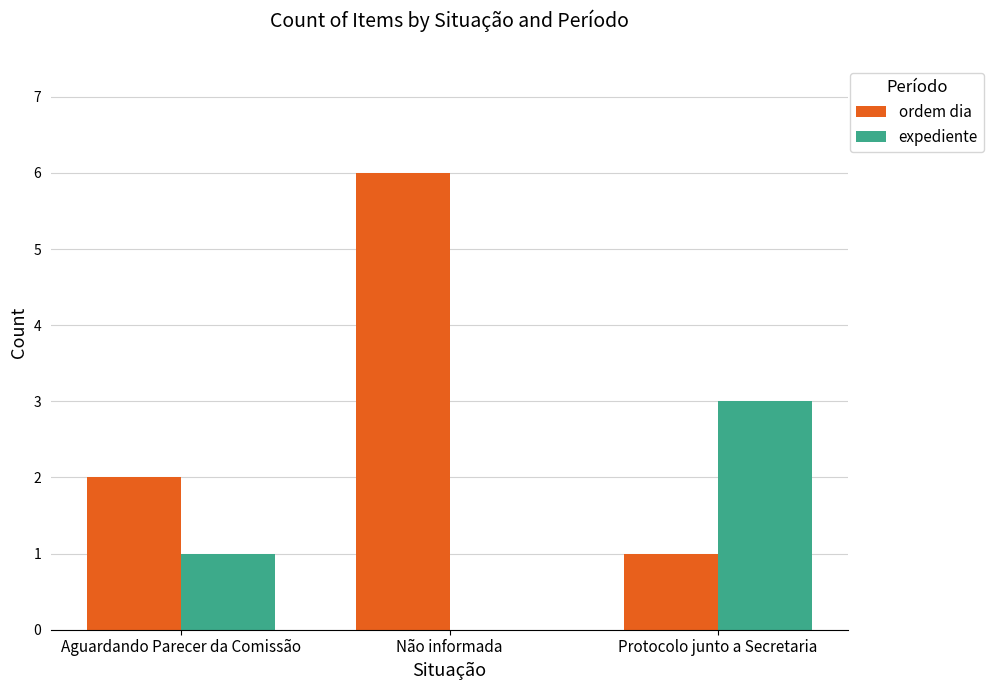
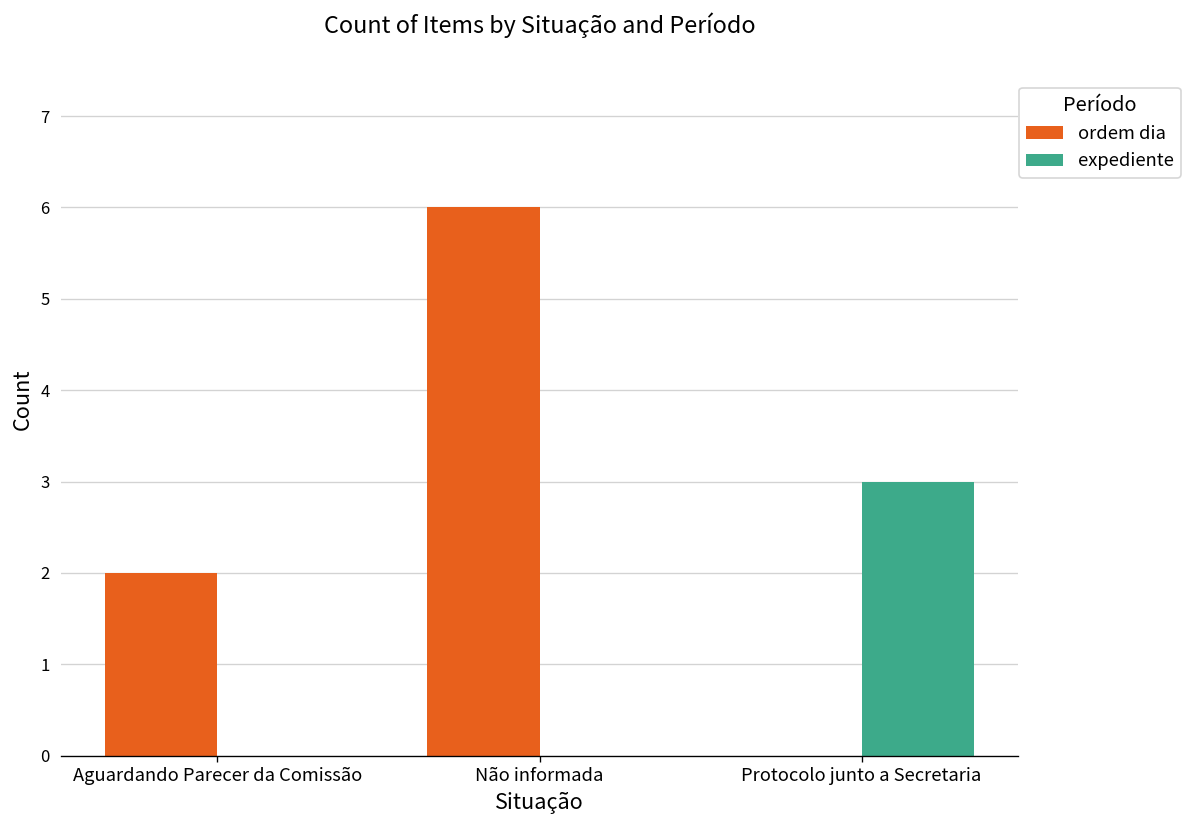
expediente, Aguardando Parecer da Comissão: 1 -> 0
ordem dia, Protocolo junto a Secretaria: 1 -> 0
